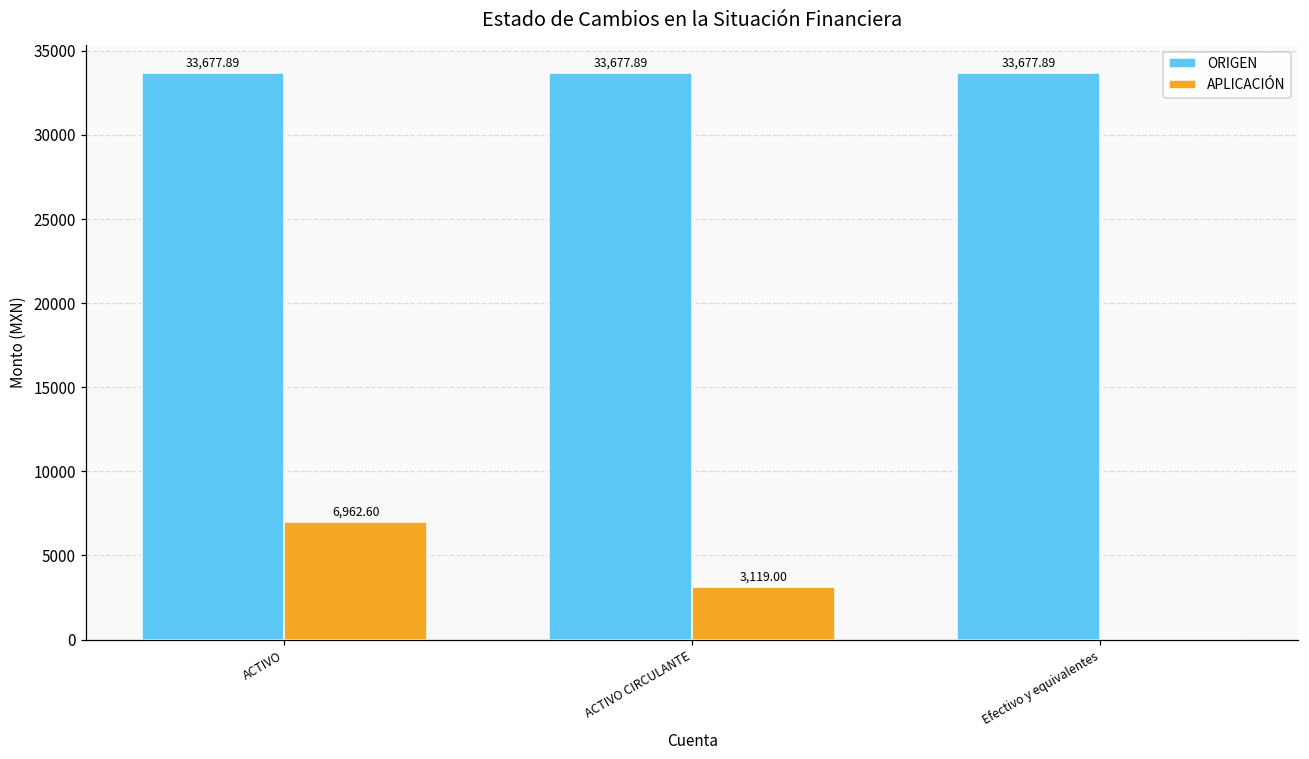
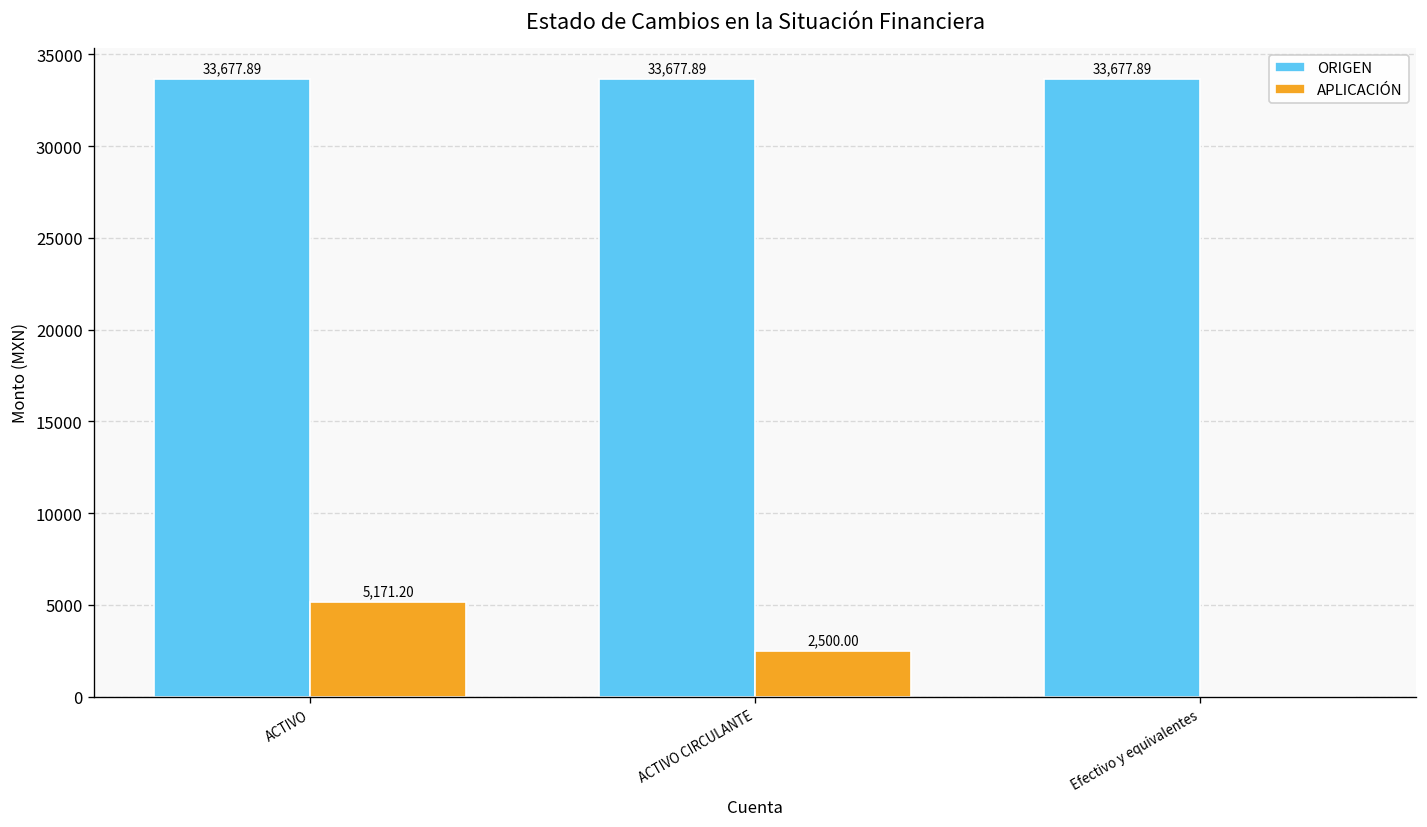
APLICACIÓN, ACTIVO: 6,962.60 -> 5,171.20
APLICACIÓN, ACTIVO CIRCULANTE: 3,119.00 -> 2,500.00
